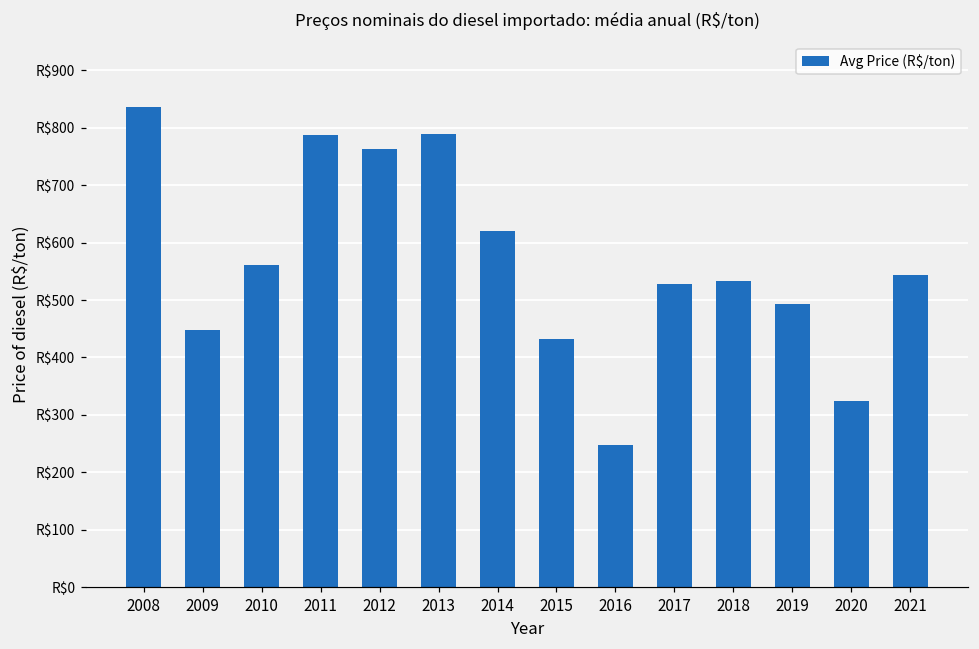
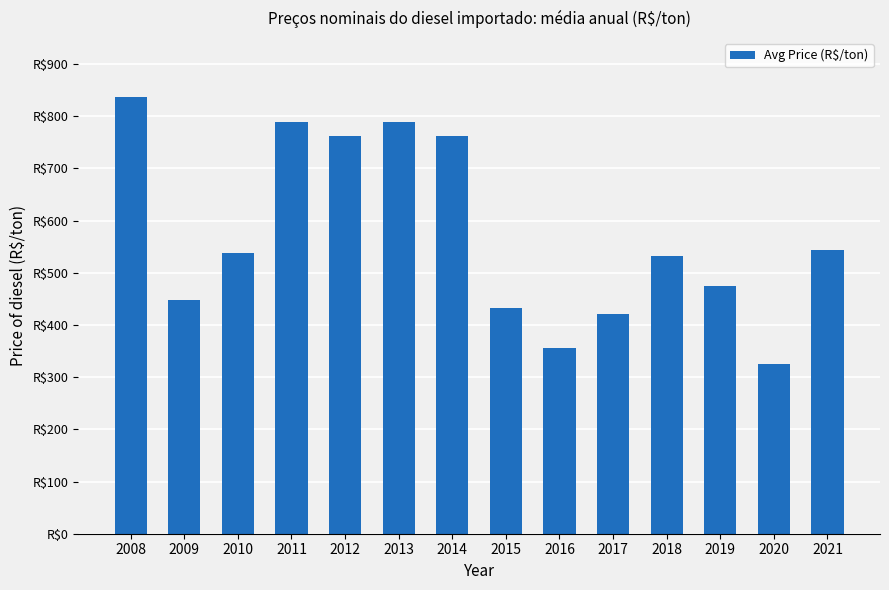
2010: R$560 -> R$540
2014: R$620 -> R$760
2016: R$250 -> R$360
2017: R$530 -> R$420
2019: R$490 -> R$470
